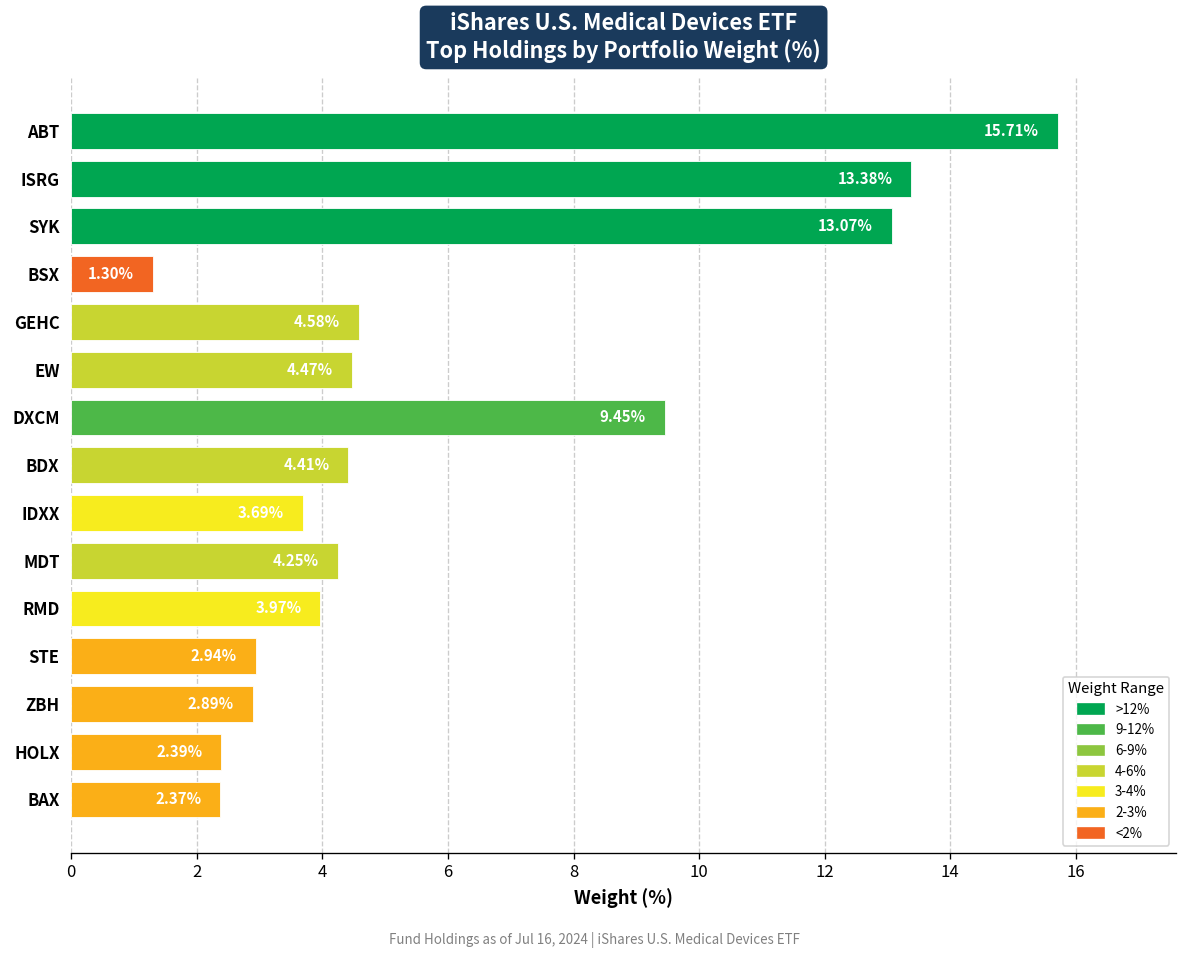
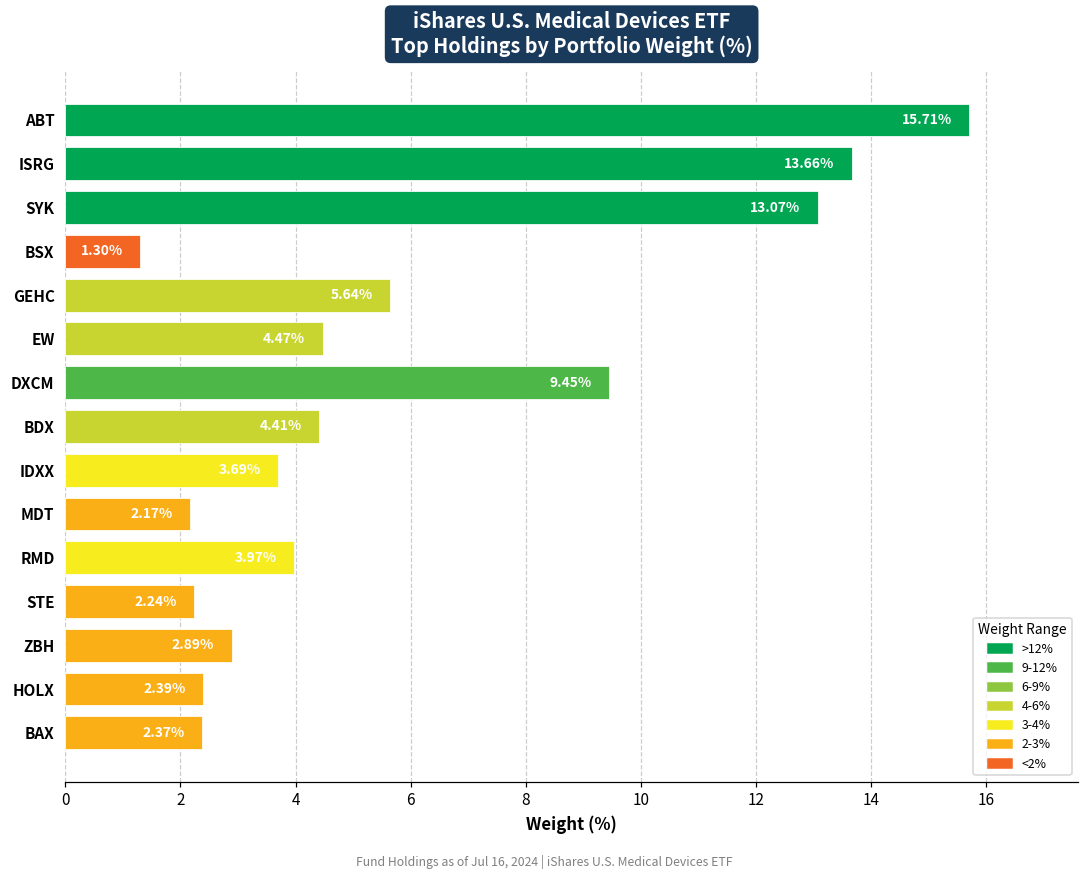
ISRG: 13.38% -> 13.66%
GEHC: 4.58% -> 5.64%
MDT: 4.25% -> 2.17%
STE: 2.94% -> 2.24%
